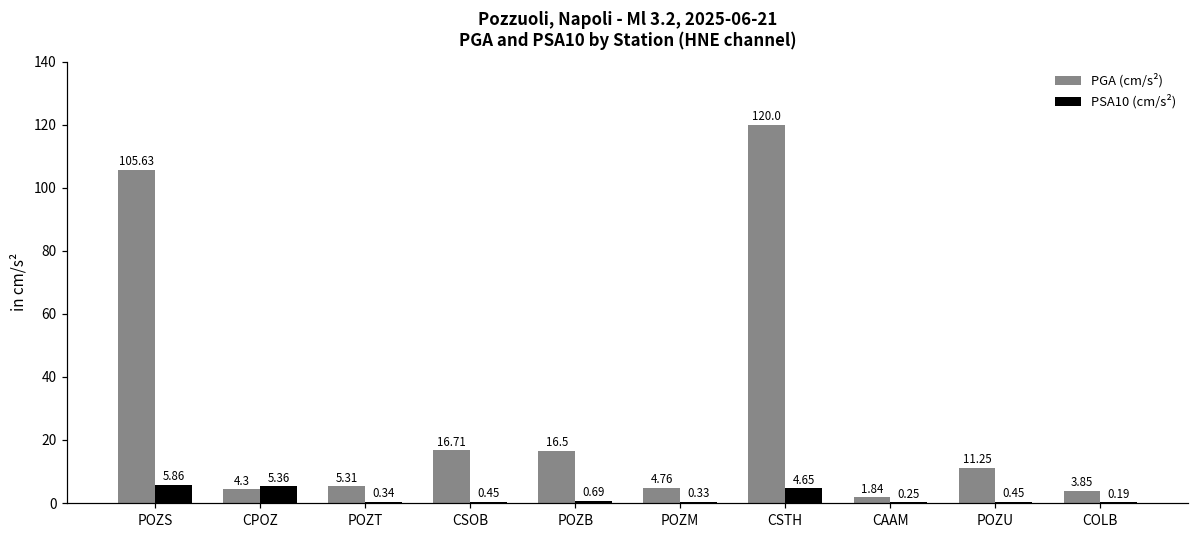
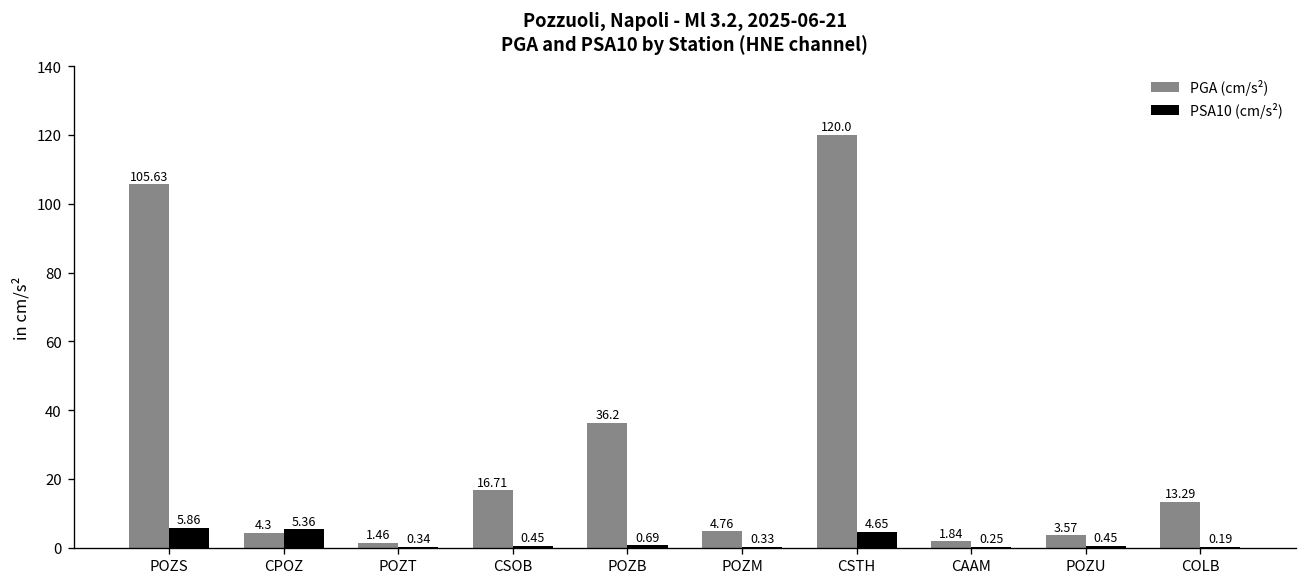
PGA (cm/s²), POZT: 5.31 -> 1.46
PGA (cm/s²), POZB: 16.5 -> 36.2
PGA (cm/s²), POZU: 11.25 -> 3.57
PGA (cm/s²), COLB: 3.85 -> 13.29
